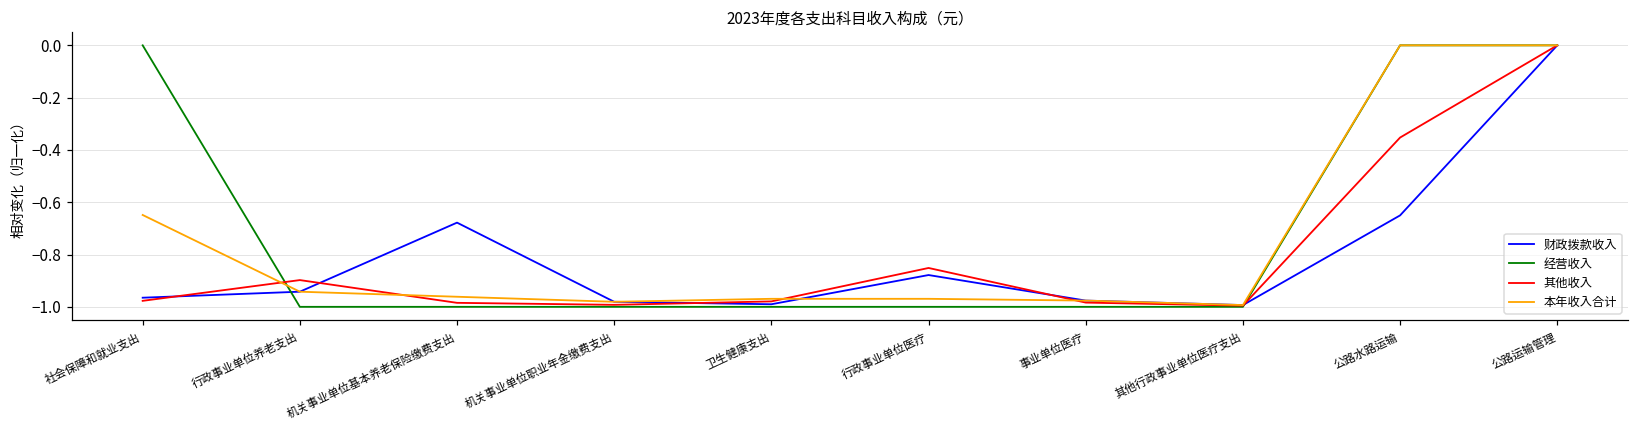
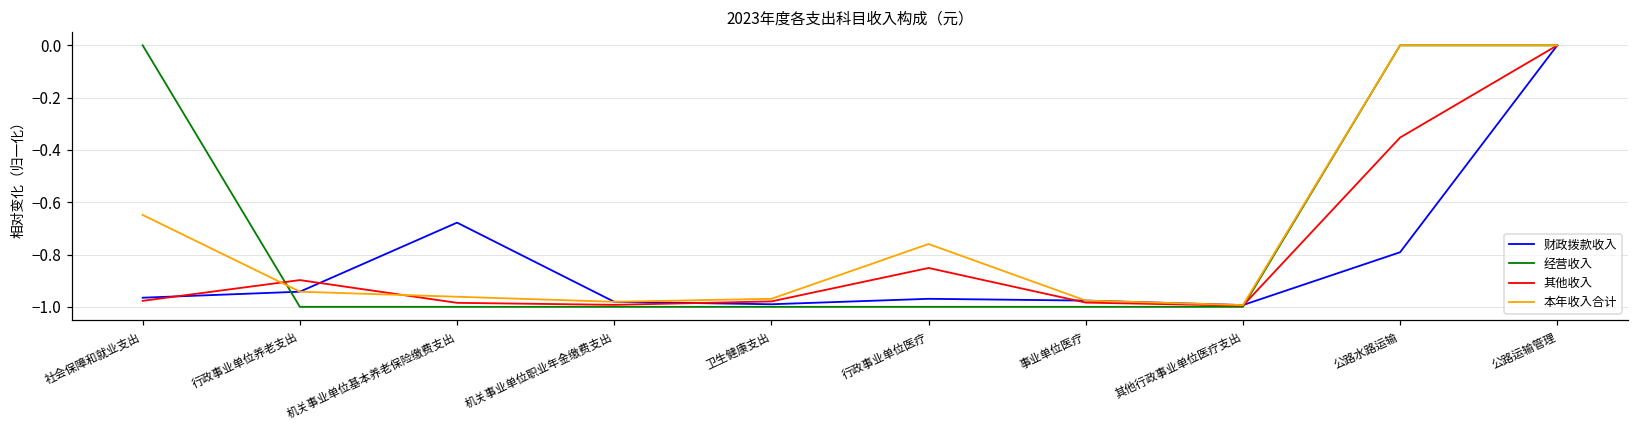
财政拨款收入, 行政事业单位医疗: -0.88 -> -0.97
本年收入合计, 行政事业单位医疗: -0.97 -> -0.76
财政拨款收入, 公路水路运输: -0.65 -> -0.79
